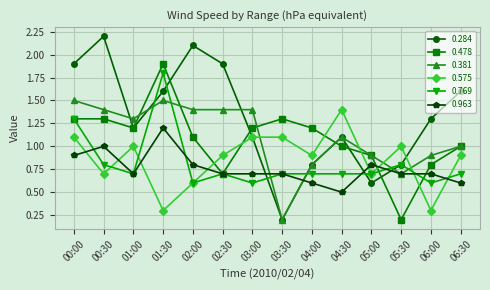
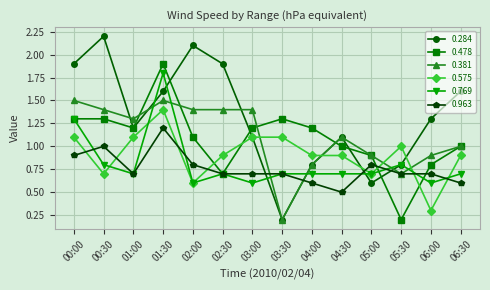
0.575, 01:00: 1.0 -> 1.1
0.575, 01:30: 0.3 -> 1.4
0.575, 04:30: 1.4 -> 0.9
